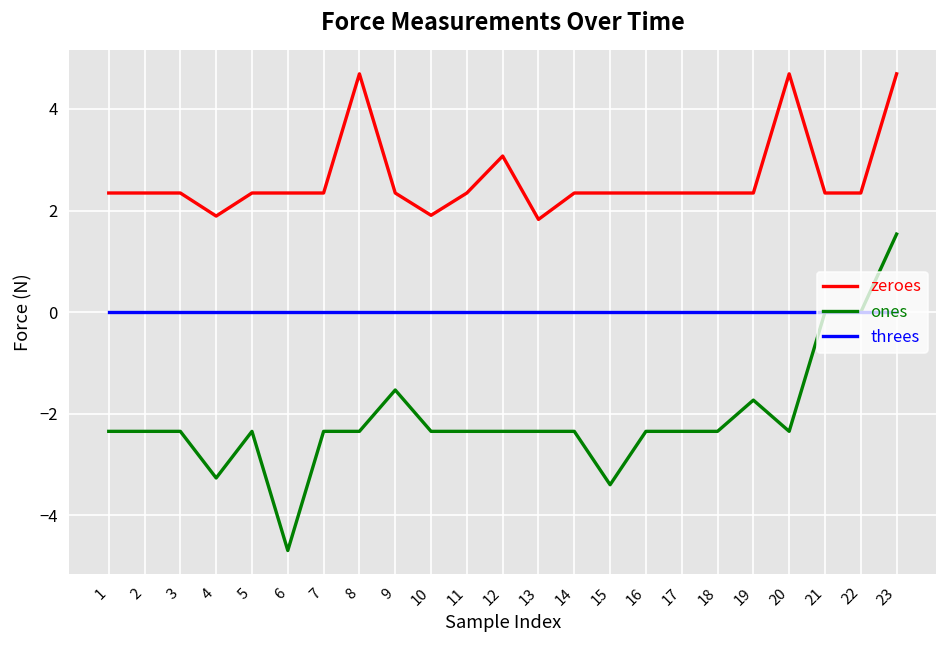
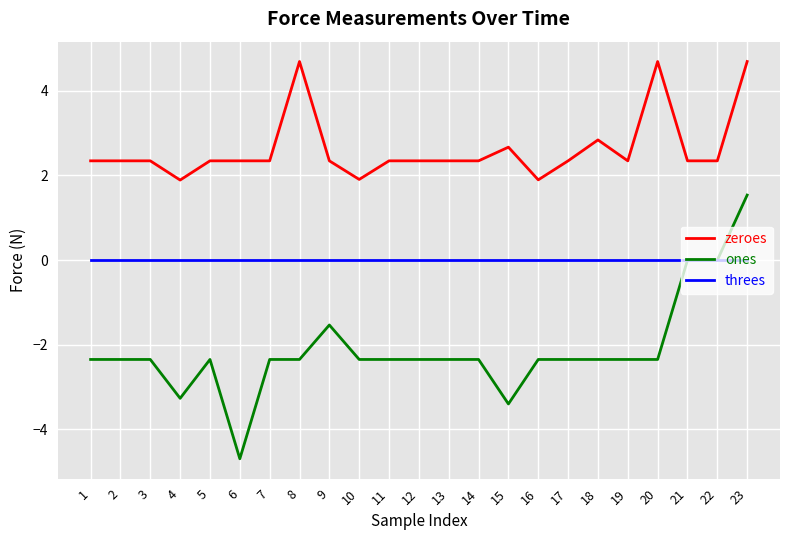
zeroes, 12: 3.1 -> 2.3
zeroes, 13: 1.8 -> 2.3
zeroes, 15: 2.3 -> 2.7
zeroes, 16: 2.3 -> 1.9
zeroes, 18: 2.3 -> 2.8
ones, 19: -1.7 -> -2.3
